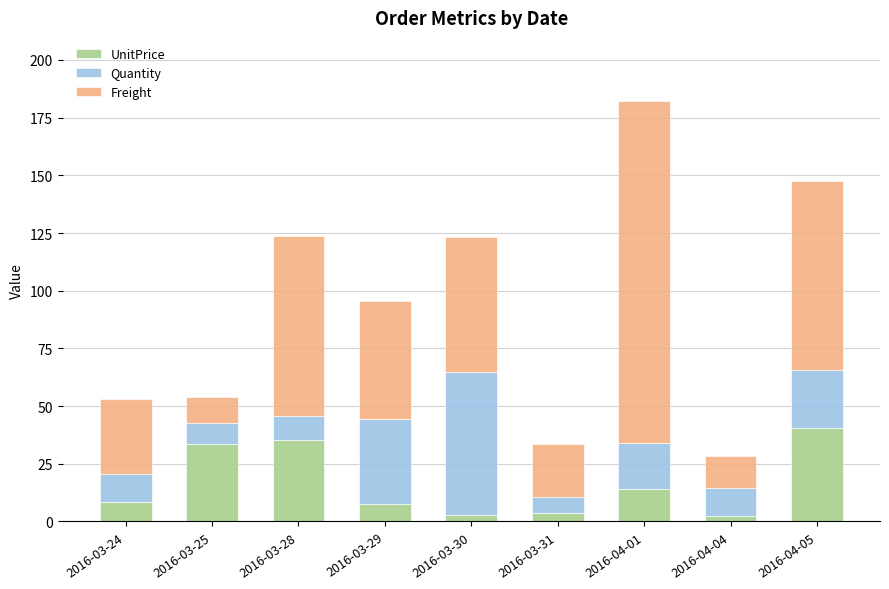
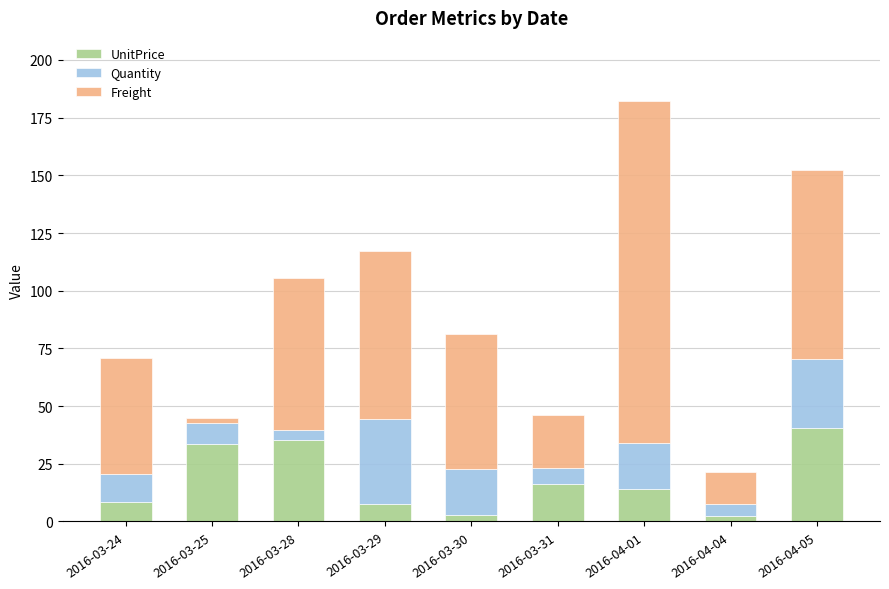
Freight, 2016-03-24: 32 -> 50
Freight, 2016-03-25: 12 -> 2
Quantity, 2016-03-28: 10 -> 4
Freight, 2016-03-28: 78 -> 66
Freight, 2016-03-29: 51 -> 73
Quantity, 2016-03-30: 62 -> 20
UnitPrice, 2016-03-31: 4 -> 16
Quantity, 2016-04-04: 12 -> 5
Quantity, 2016-04-05: 25 -> 30
